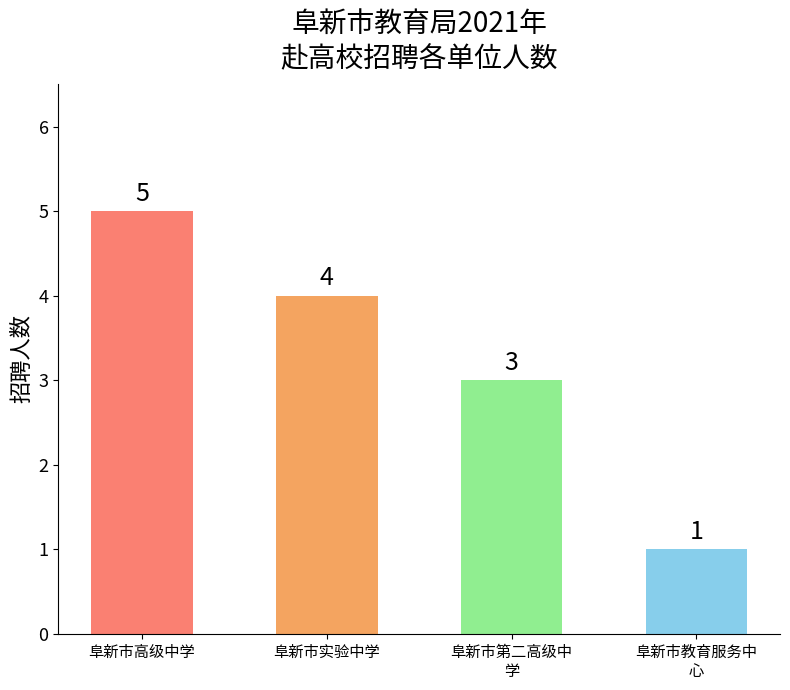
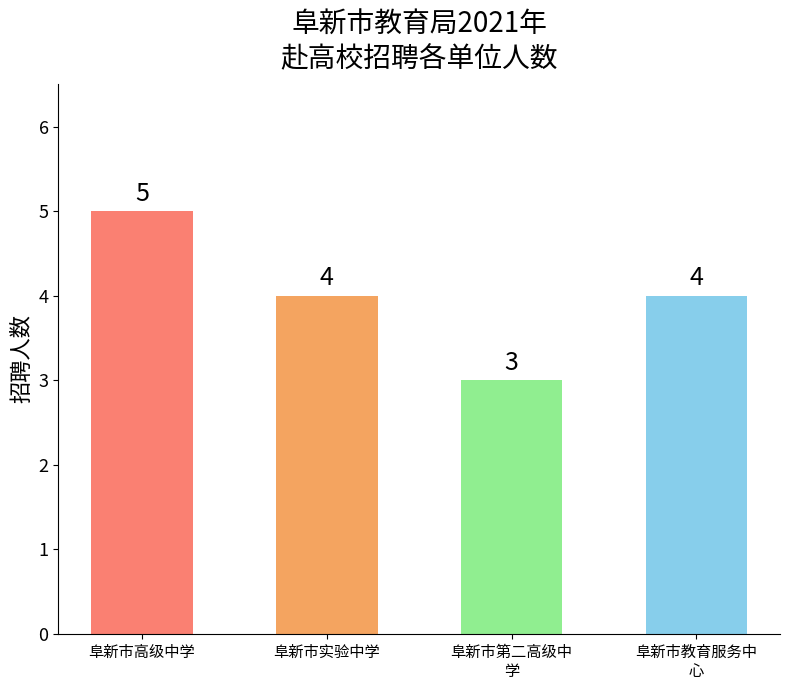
阜新市教育服务中 心: 1 -> 4
